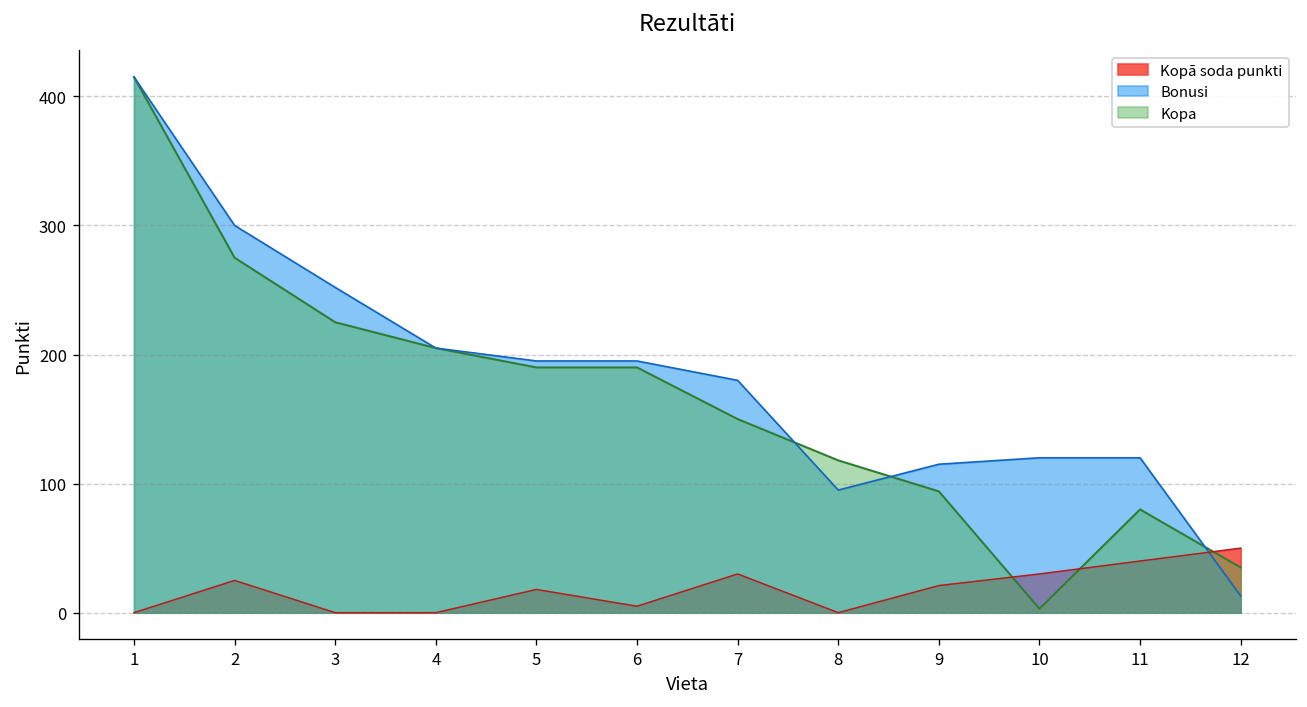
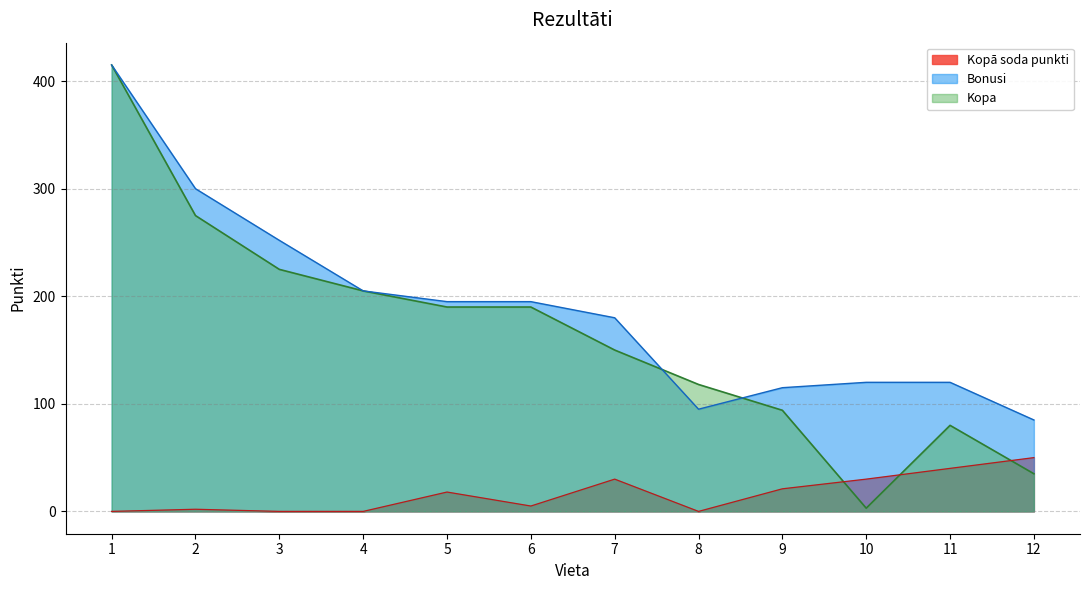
Kopā soda punkti, 2: 25 -> 2
Bonusi, 12: 13 -> 85
